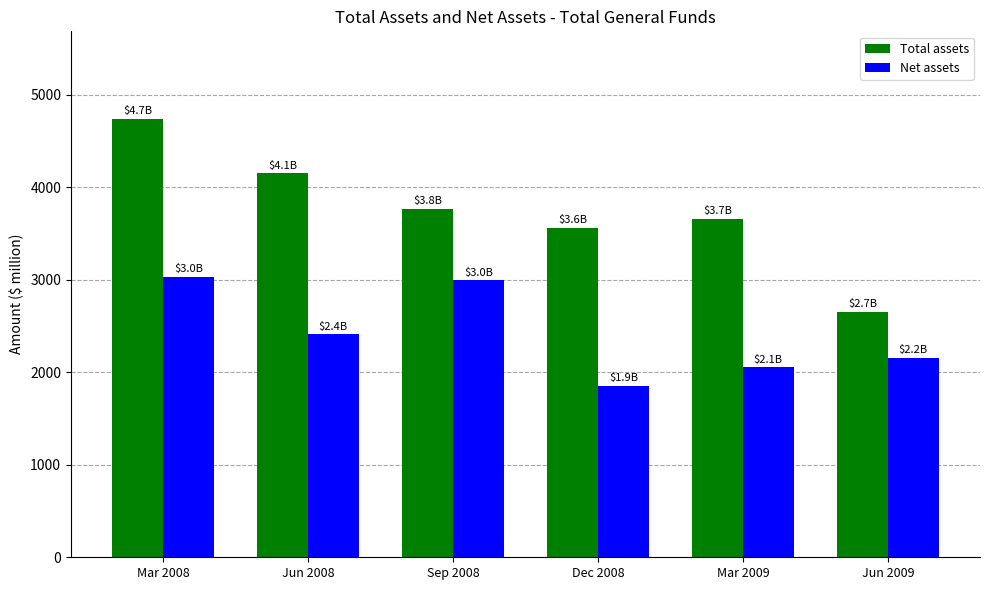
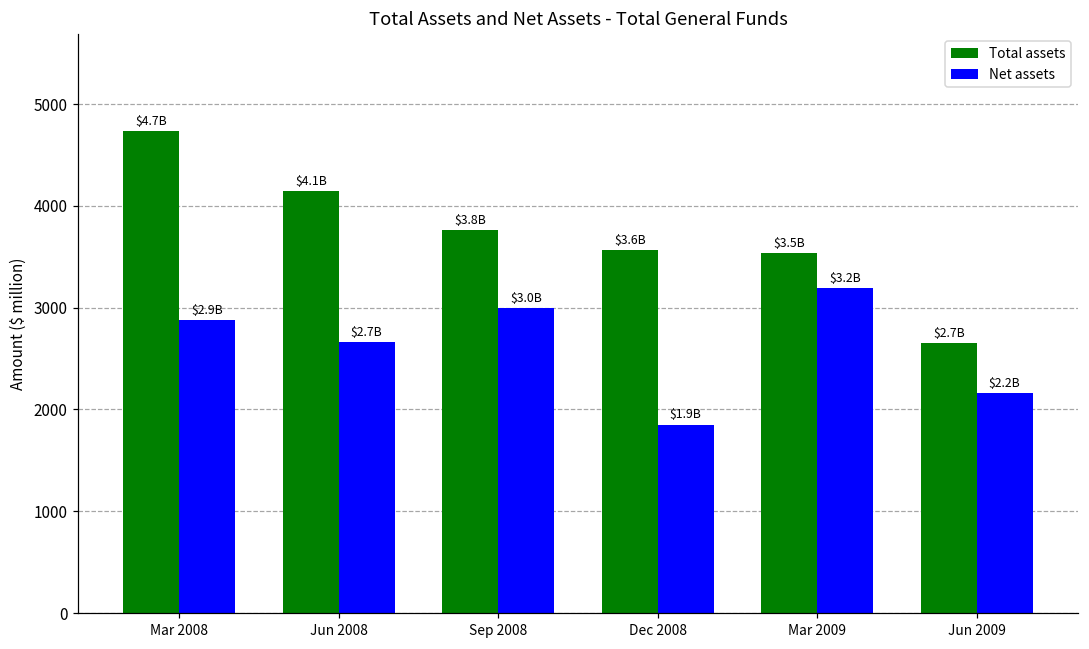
Net assets, Mar 2008: $3.0B -> $2.9B
Net assets, Jun 2008: $2.4B -> $2.7B
Total assets, Mar 2009: $3.7B -> $3.5B
Net assets, Mar 2009: $2.1B -> $3.2B
